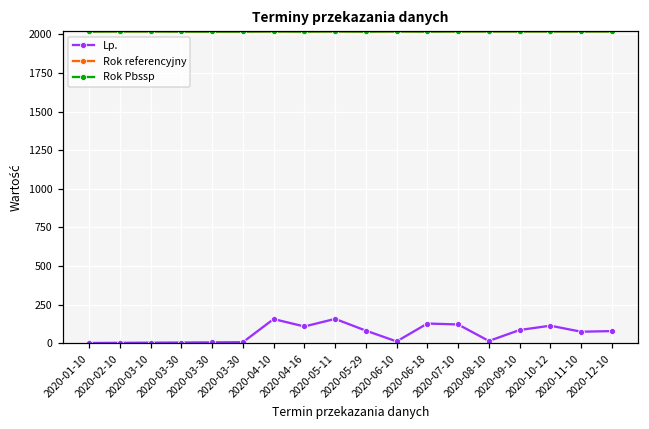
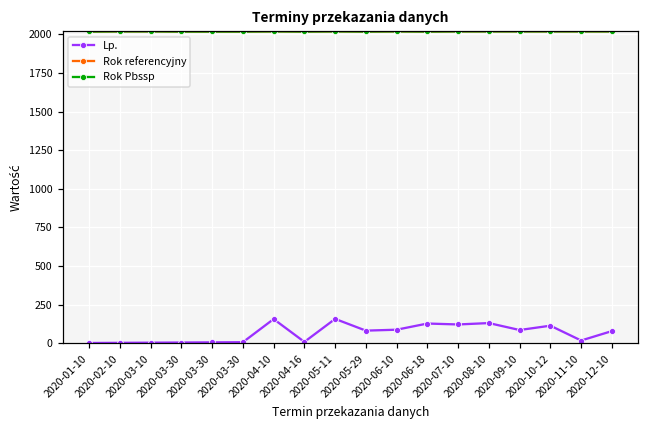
Lp., 2020-04-16: 110 -> 10
Lp., 2020-06-10: 10 -> 90
Lp., 2020-08-10: 10 -> 130
Lp., 2020-11-10: 70 -> 20
